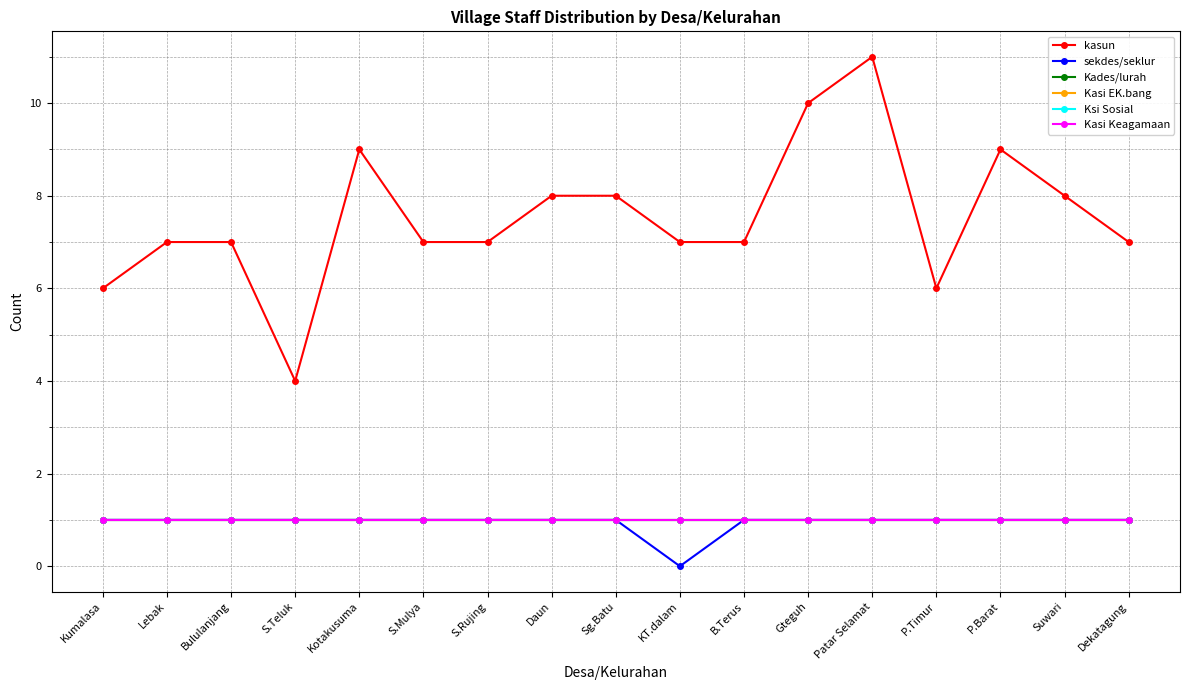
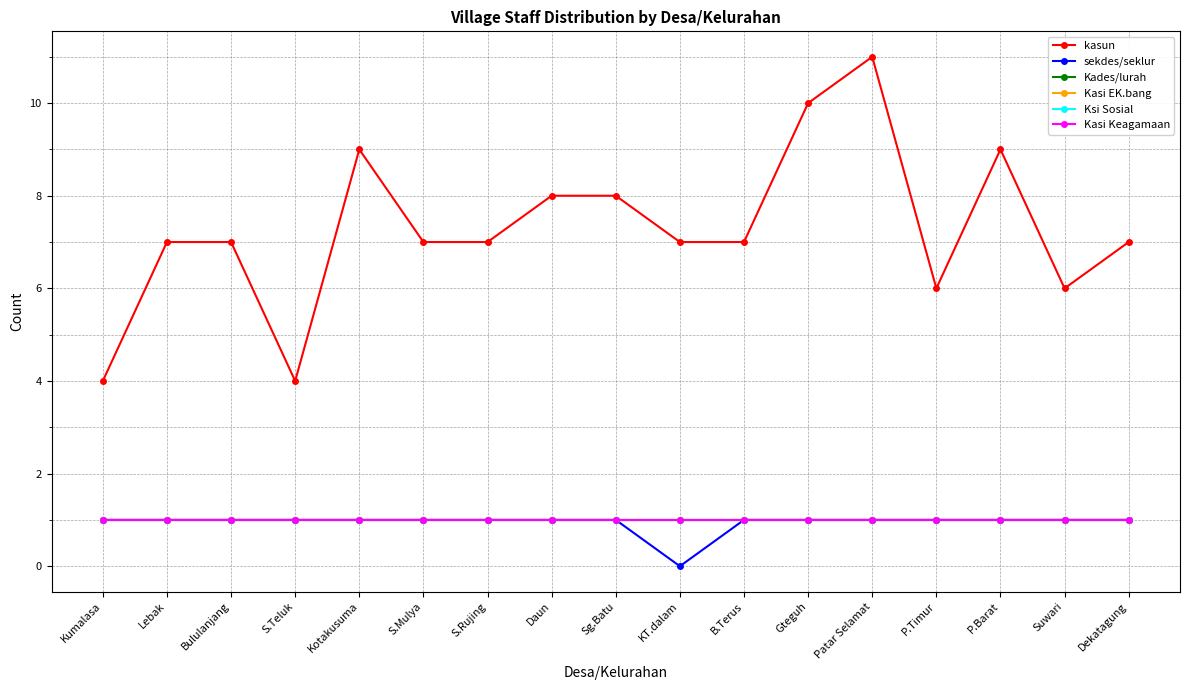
kasun, Kumalasa: 6 -> 4
kasun, Suwari: 8 -> 6
